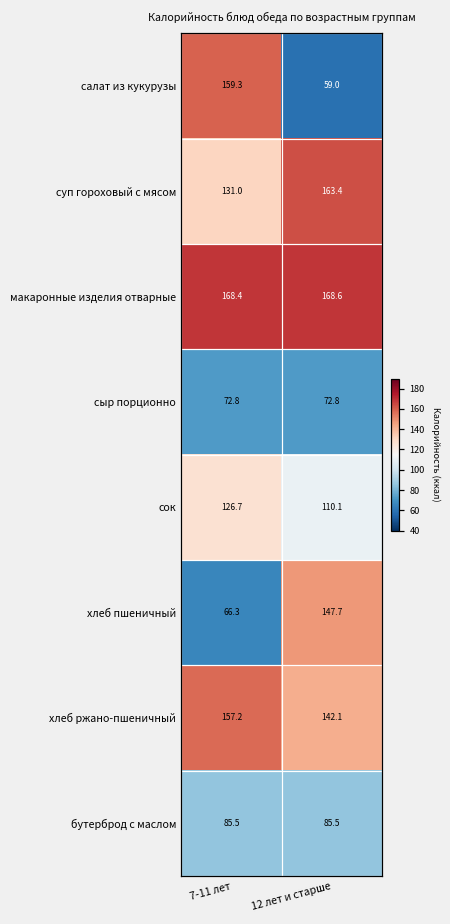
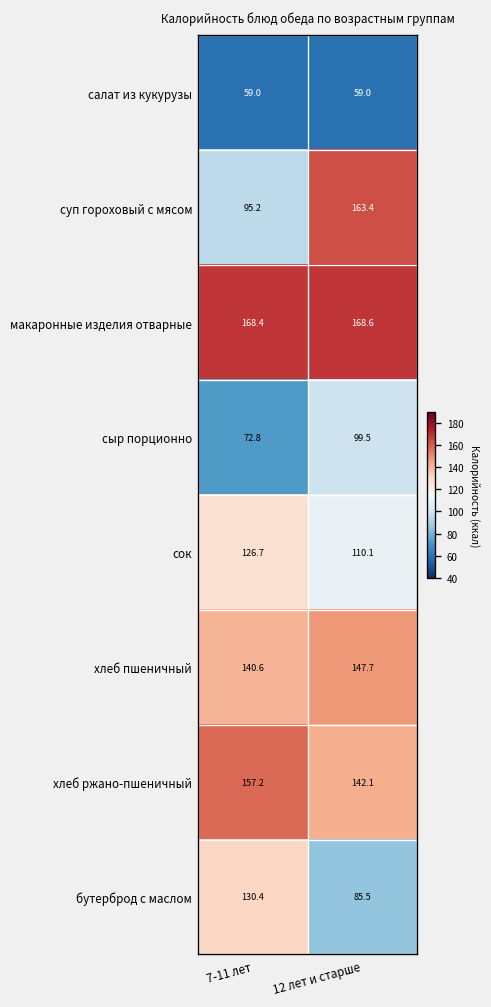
салат из кукурузы, 7-11 лет: 159.3 -> 59.0
суп гороховый с мясом, 7-11 лет: 131.0 -> 95.2
сыр порционно, 12 лет и старше: 72.8 -> 99.5
хлеб пшеничный, 7-11 лет: 66.3 -> 140.6
бутерброд с маслом, 7-11 лет: 85.5 -> 130.4
